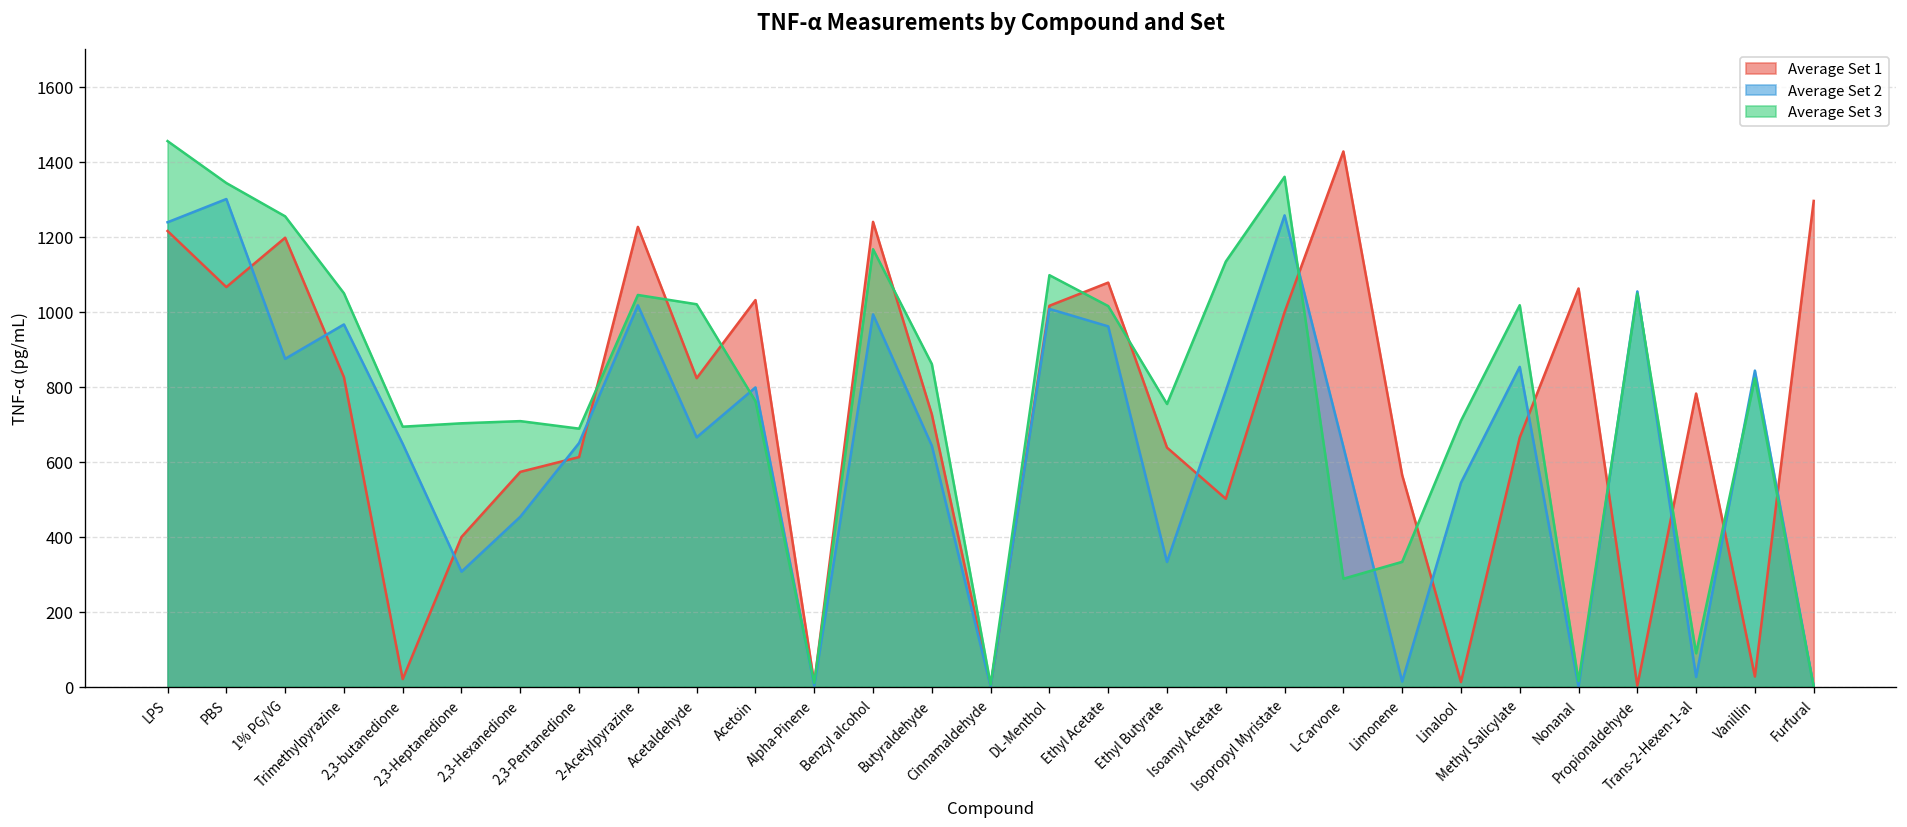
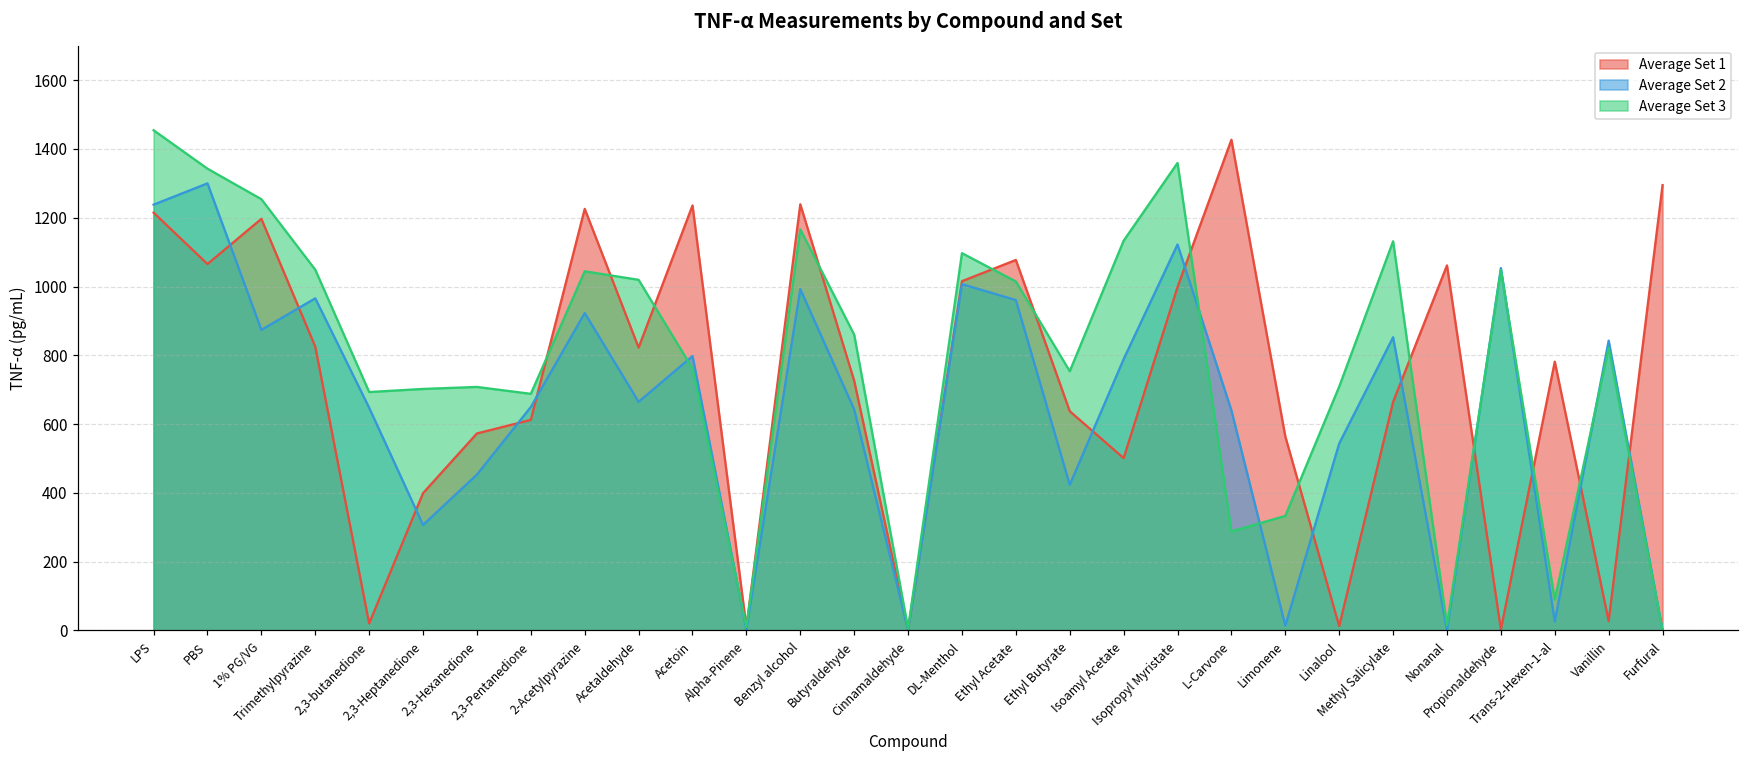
Average Set 2, 2-Acetylpyrazine: 1020 -> 920
Average Set 1, Acetoin: 1030 -> 1240
Average Set 2, Ethyl Butyrate: 330 -> 420
Average Set 2, Isopropyl Myristate: 1260 -> 1120
Average Set 3, Methyl Salicylate: 1020 -> 1130
